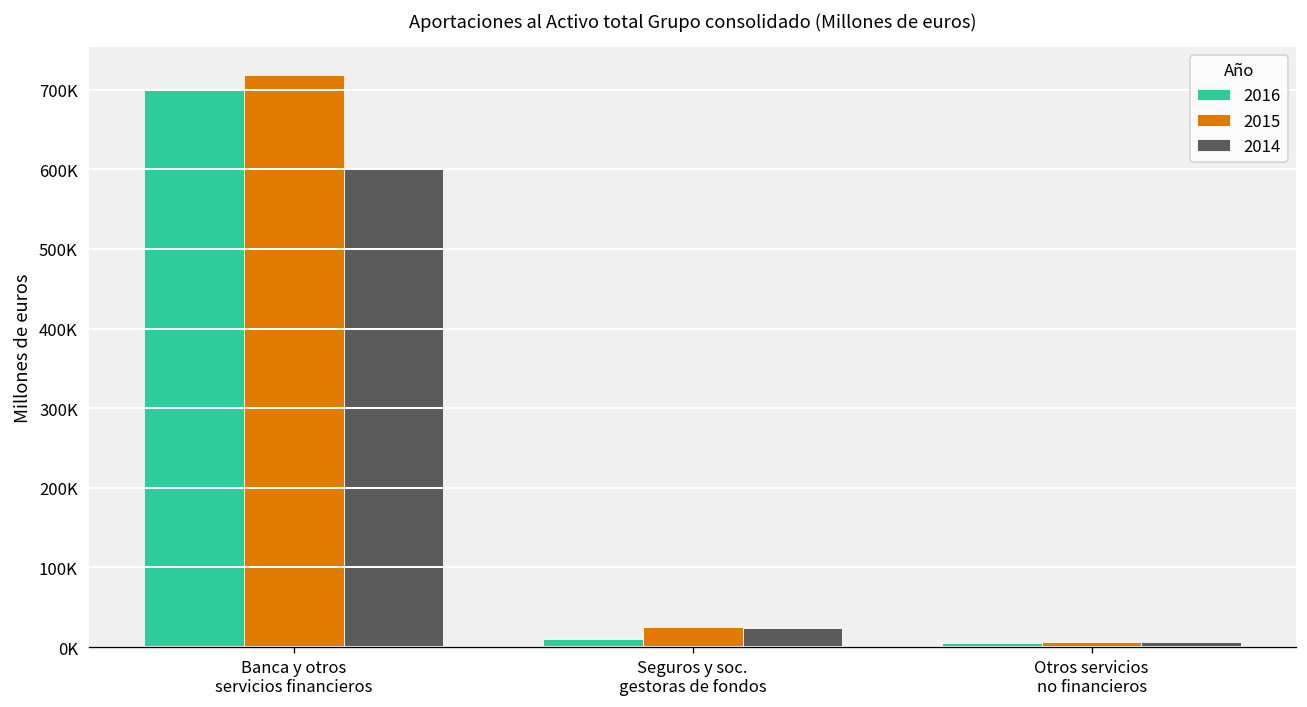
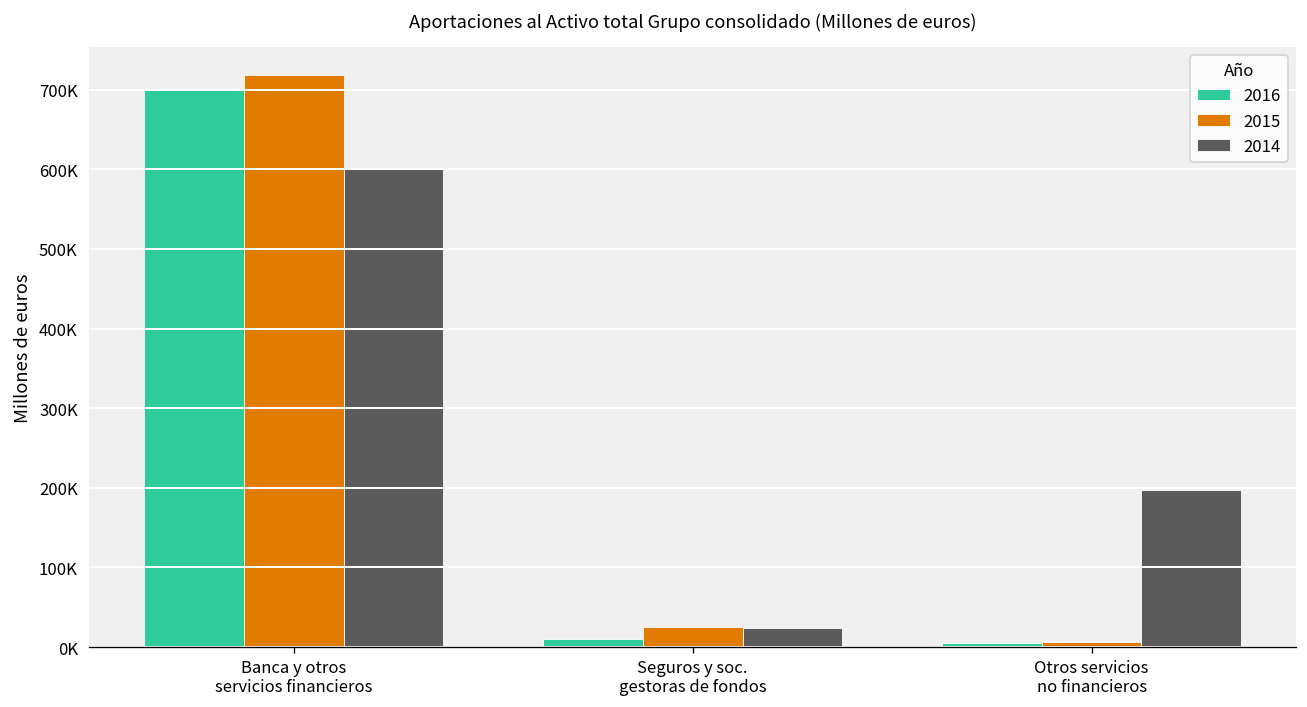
2014, Otros servicios no financieros: 10000 -> 200000
